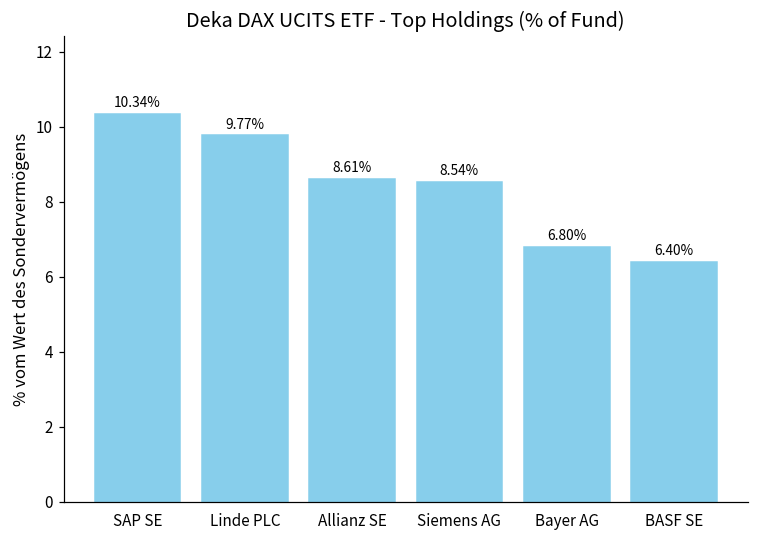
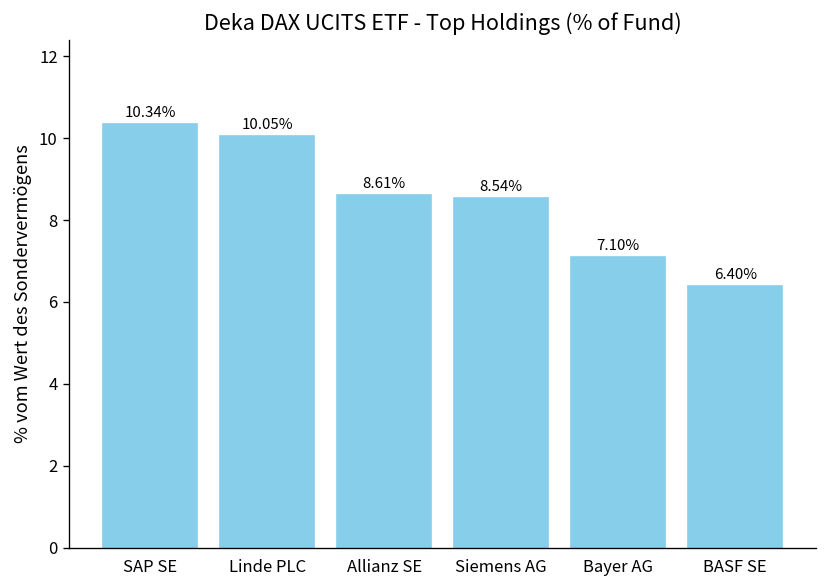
Linde PLC: 9.77% -> 10.05%
Bayer AG: 6.80% -> 7.10%
